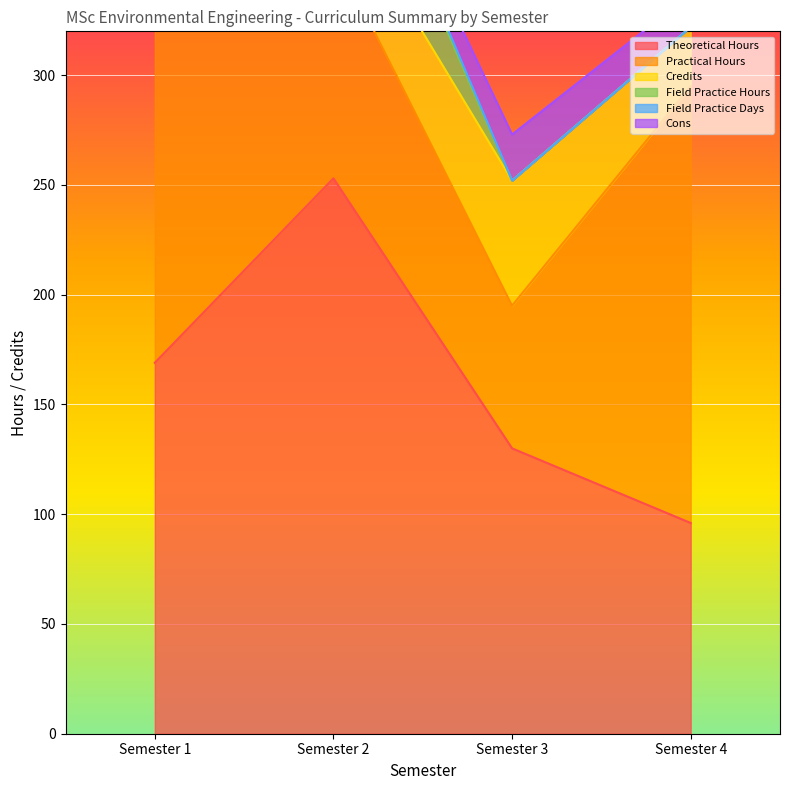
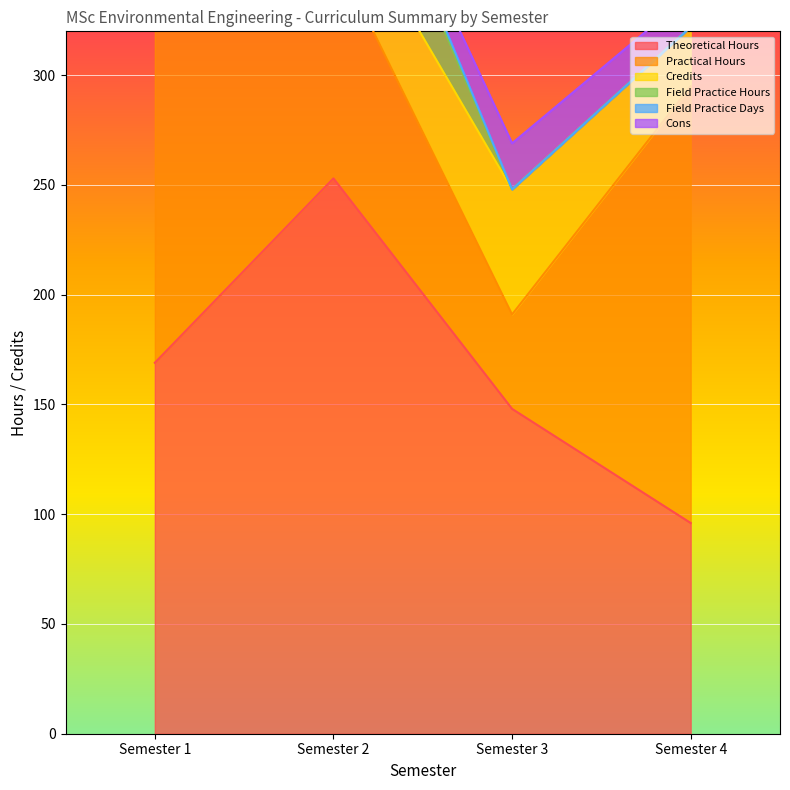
Theoretical Hours, Semester 3: 130 -> 148
Practical Hours, Semester 3: 65 -> 43
